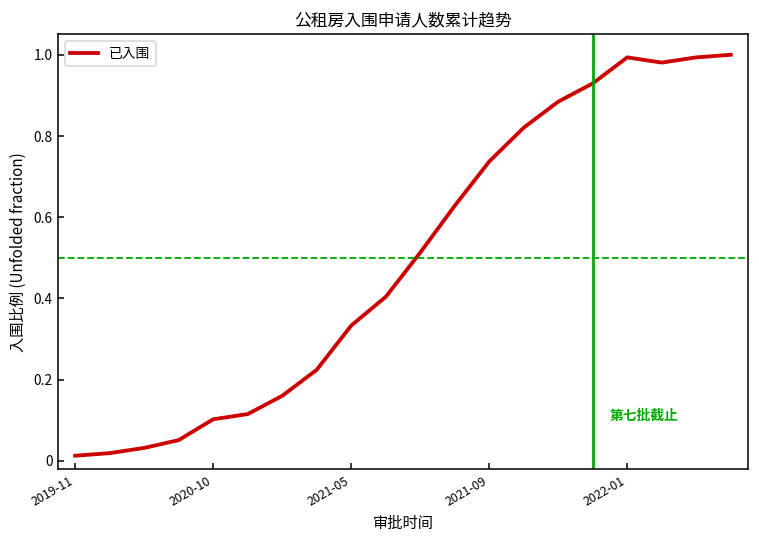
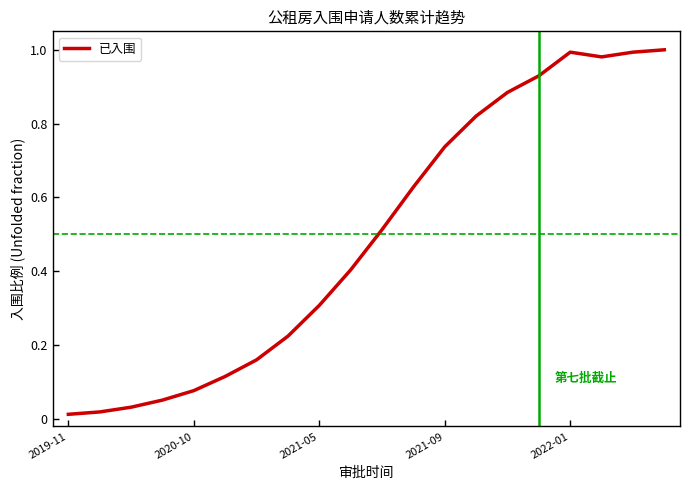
2020-10: 0.10 -> 0.08
2021-05: 0.33 -> 0.31
